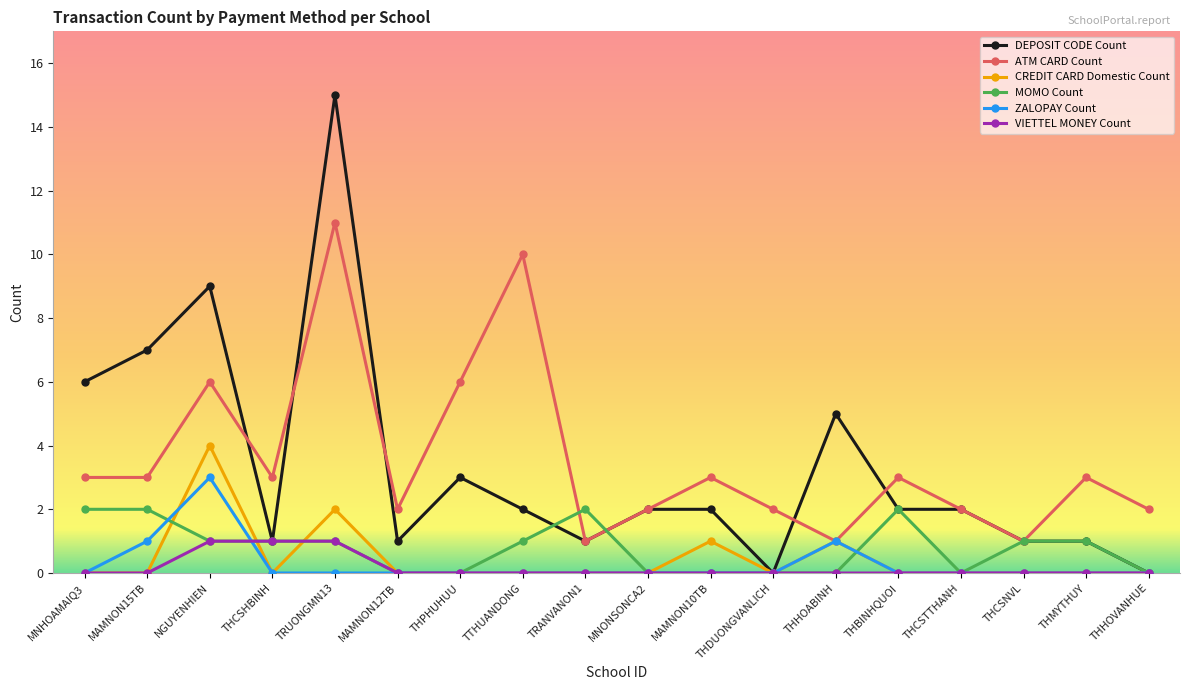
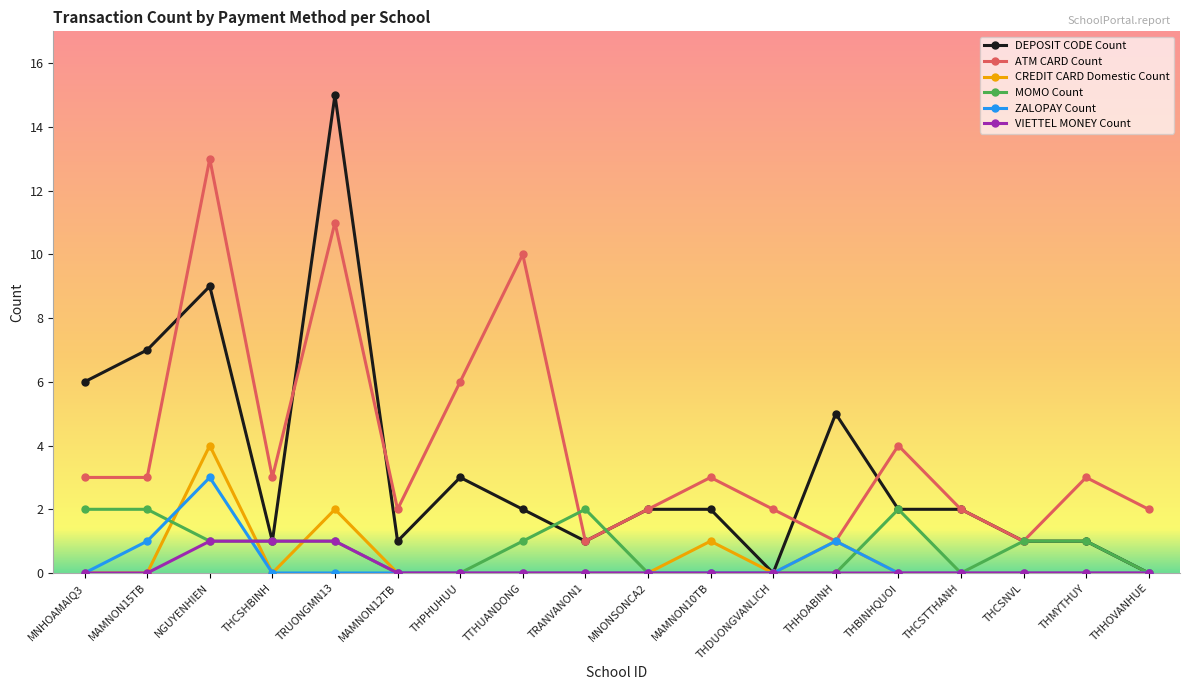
ATM CARD Count, NGUYENHIEN: 6 -> 13
ATM CARD Count, THBINHQUOI: 3 -> 4
